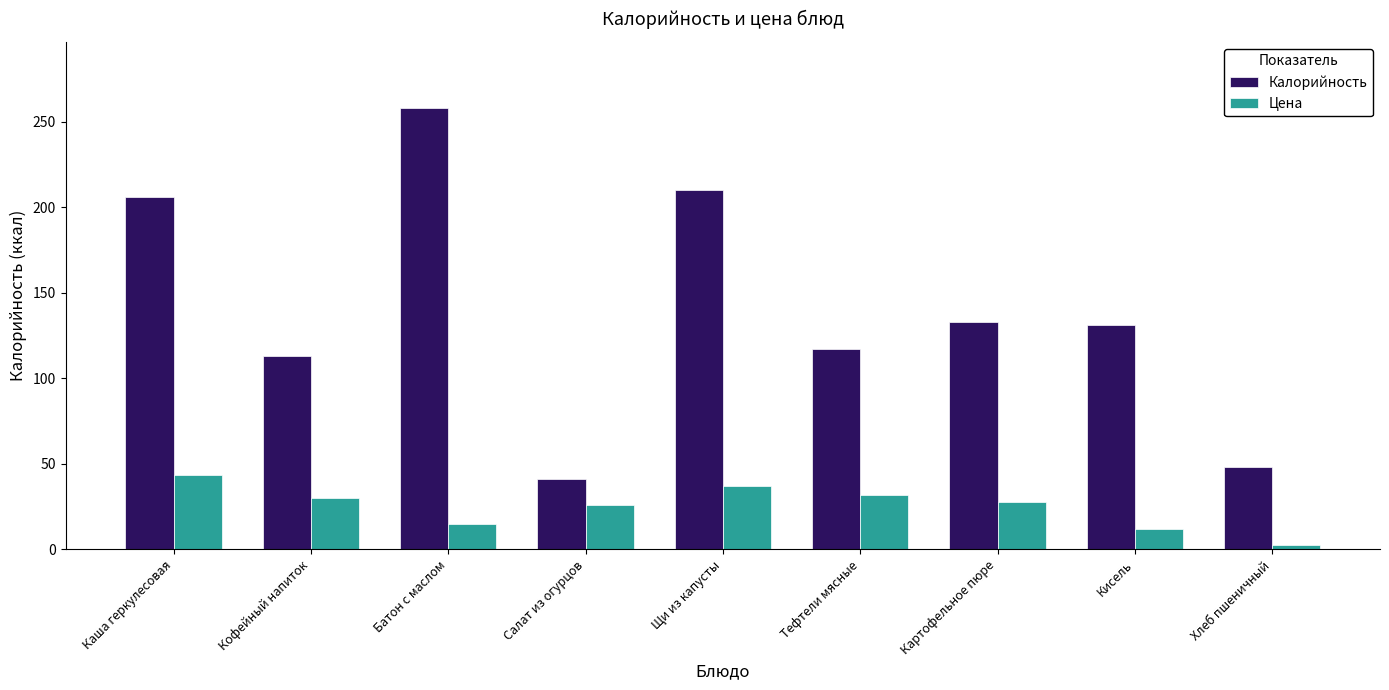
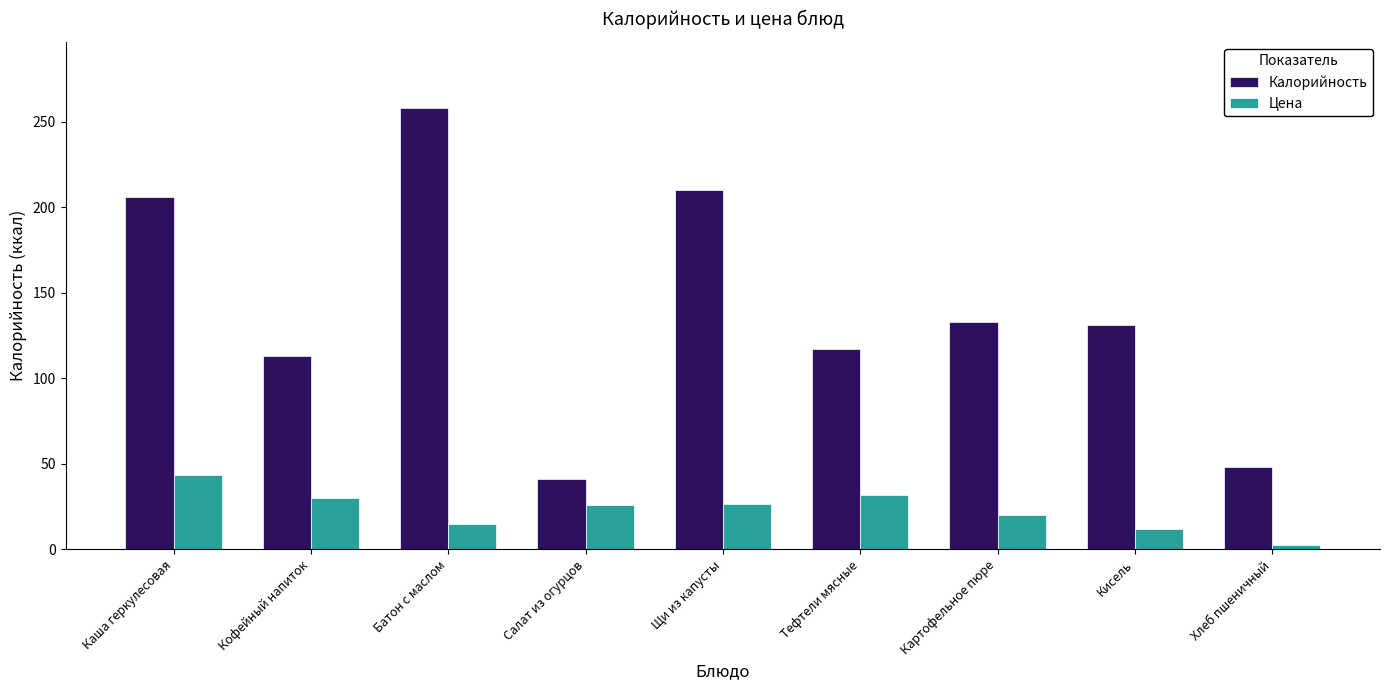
Цена, Щи из капусты: 37 -> 27
Цена, Картофельное пюре: 28 -> 20
